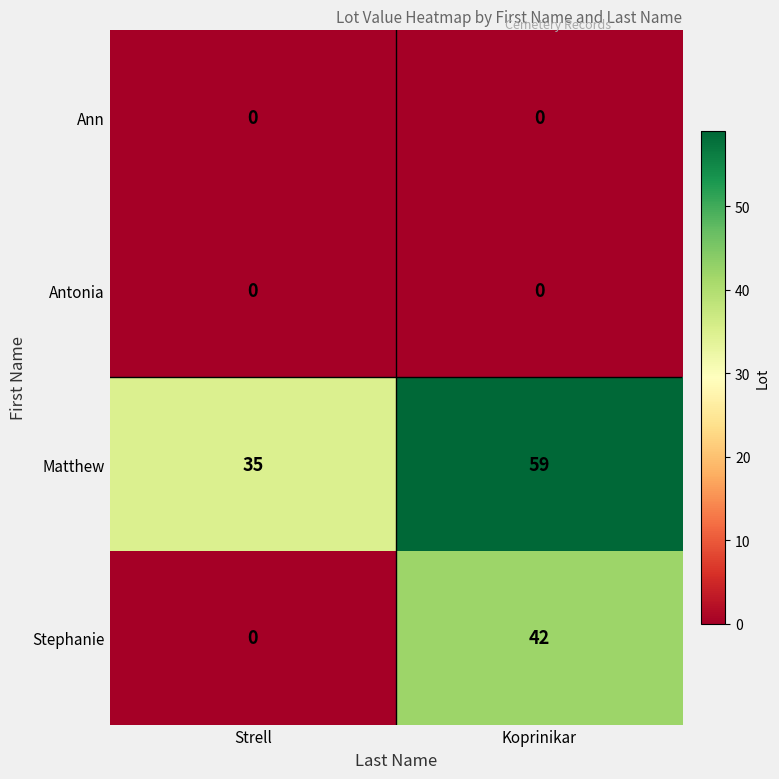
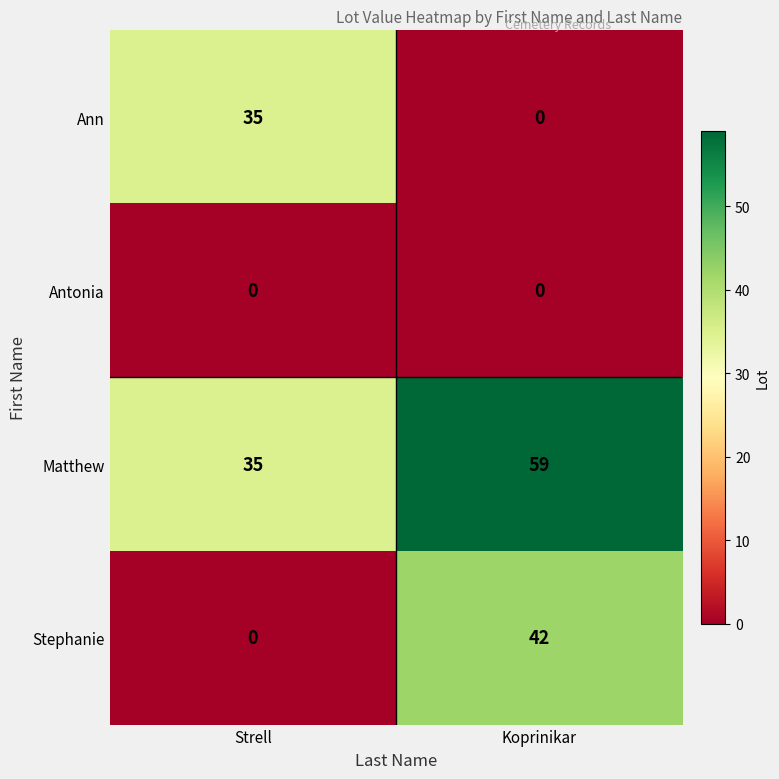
Ann, Strell: 0 -> 35
